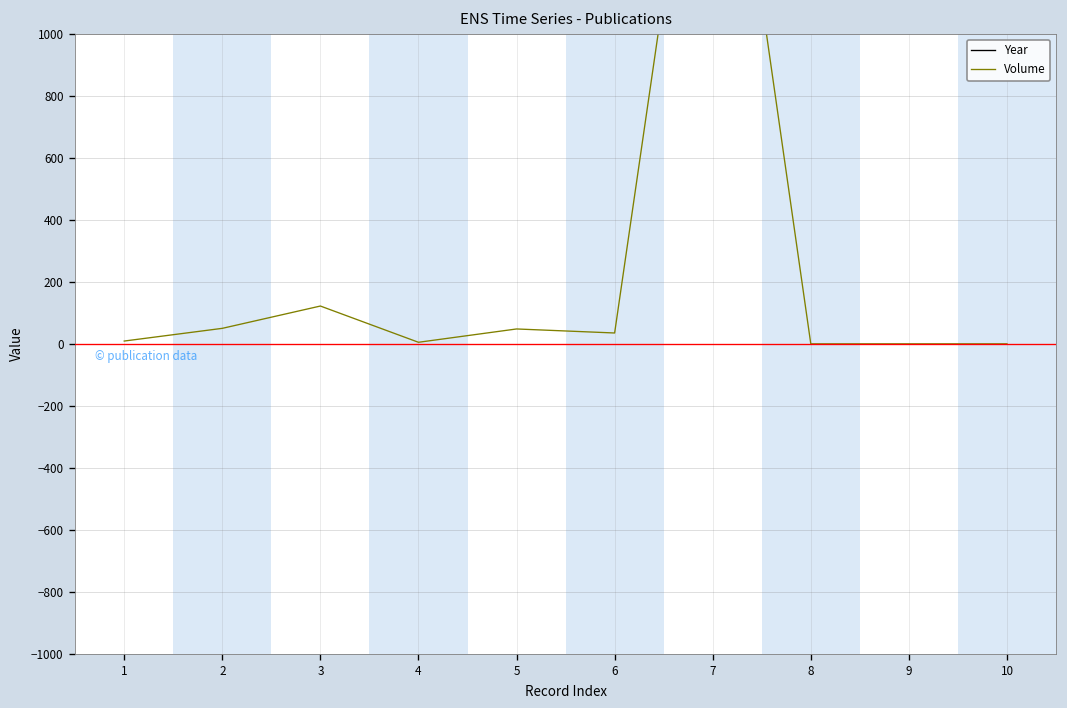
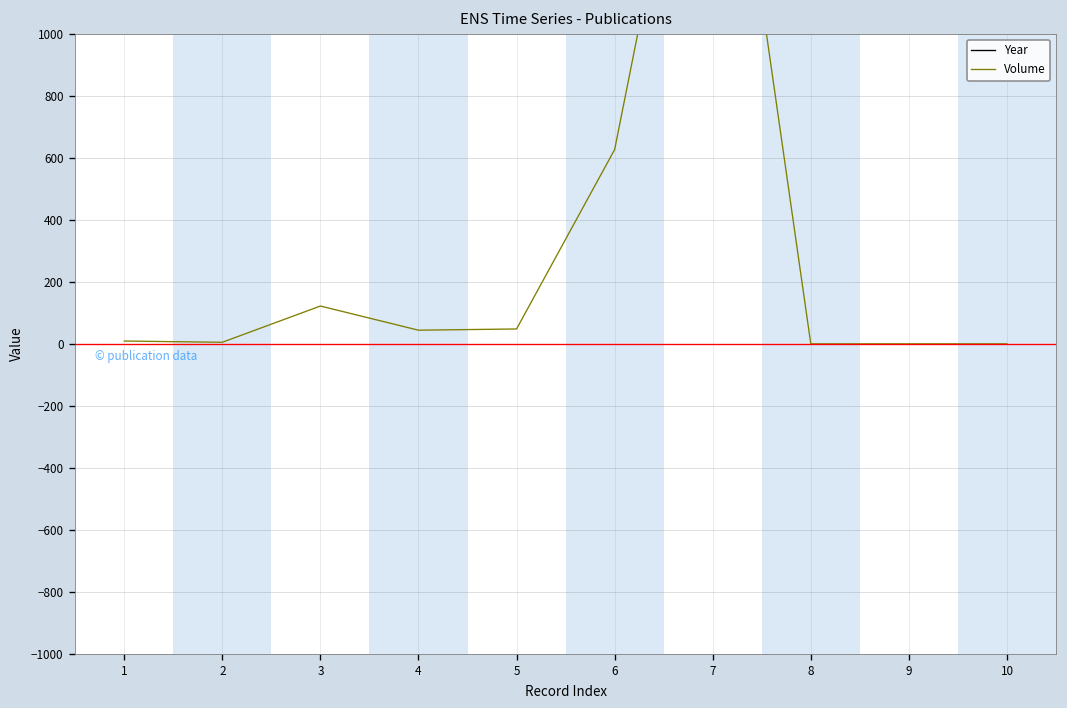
Volume, 2: 50 -> 10
Volume, 4: 10 -> 40
Volume, 6: 40 -> 630
